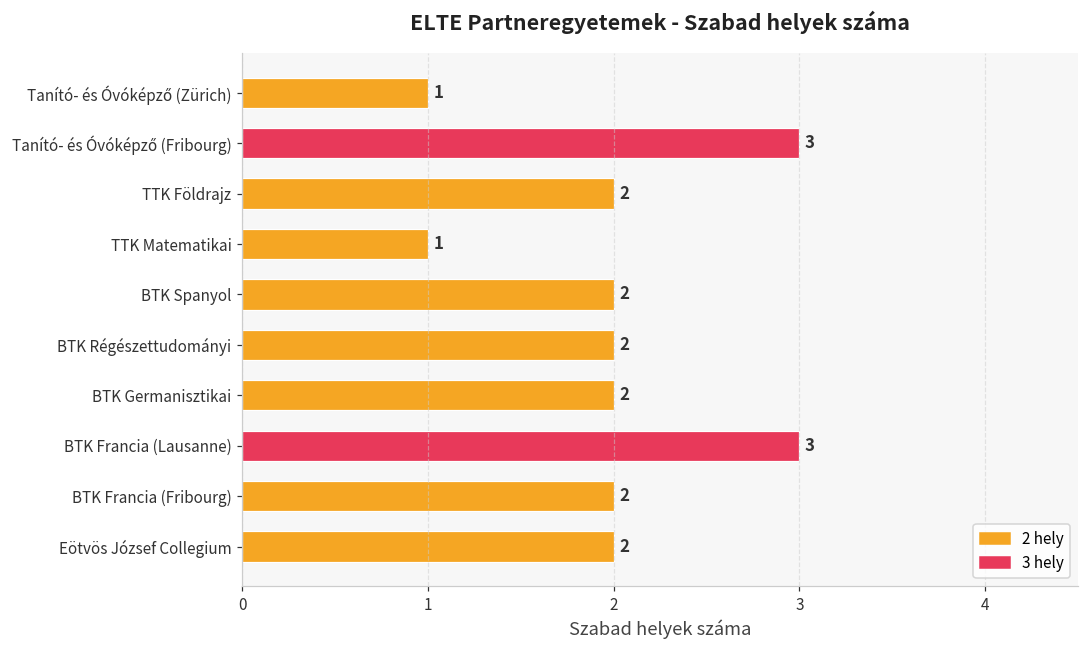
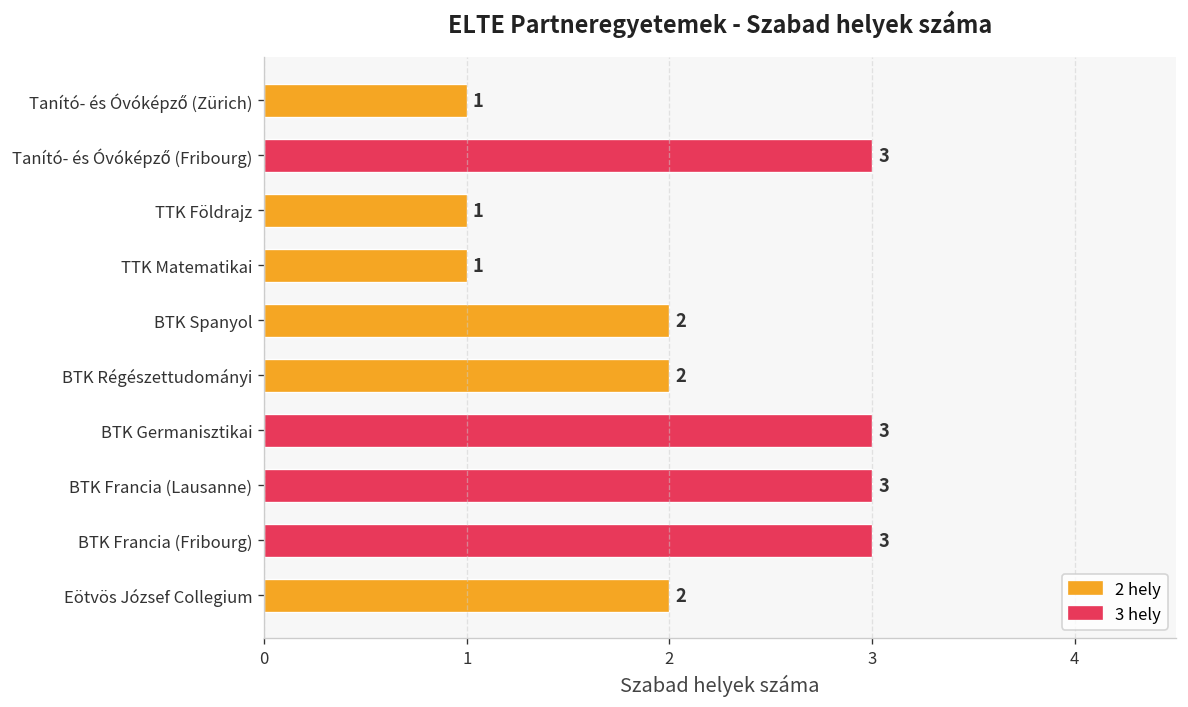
TTK Földrajz: 2 -> 1
BTK Germanisztikai: 2 -> 3
BTK Francia (Fribourg): 2 -> 3
